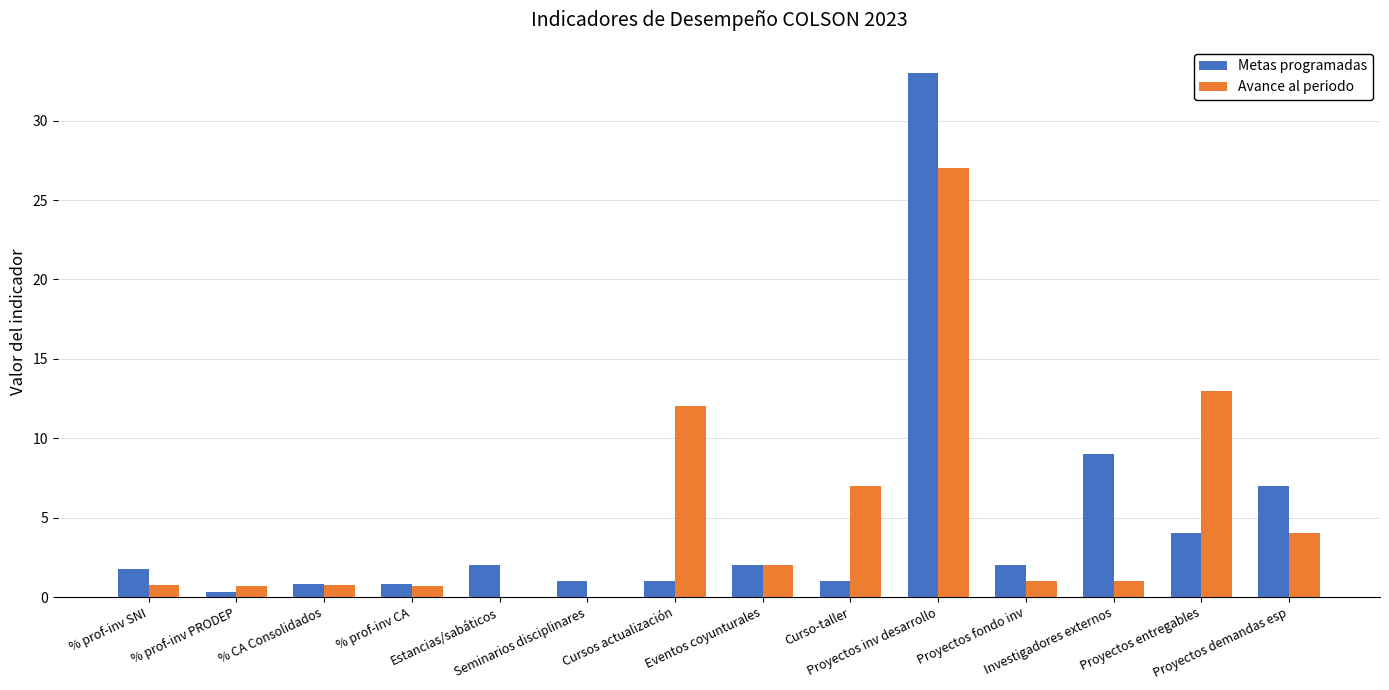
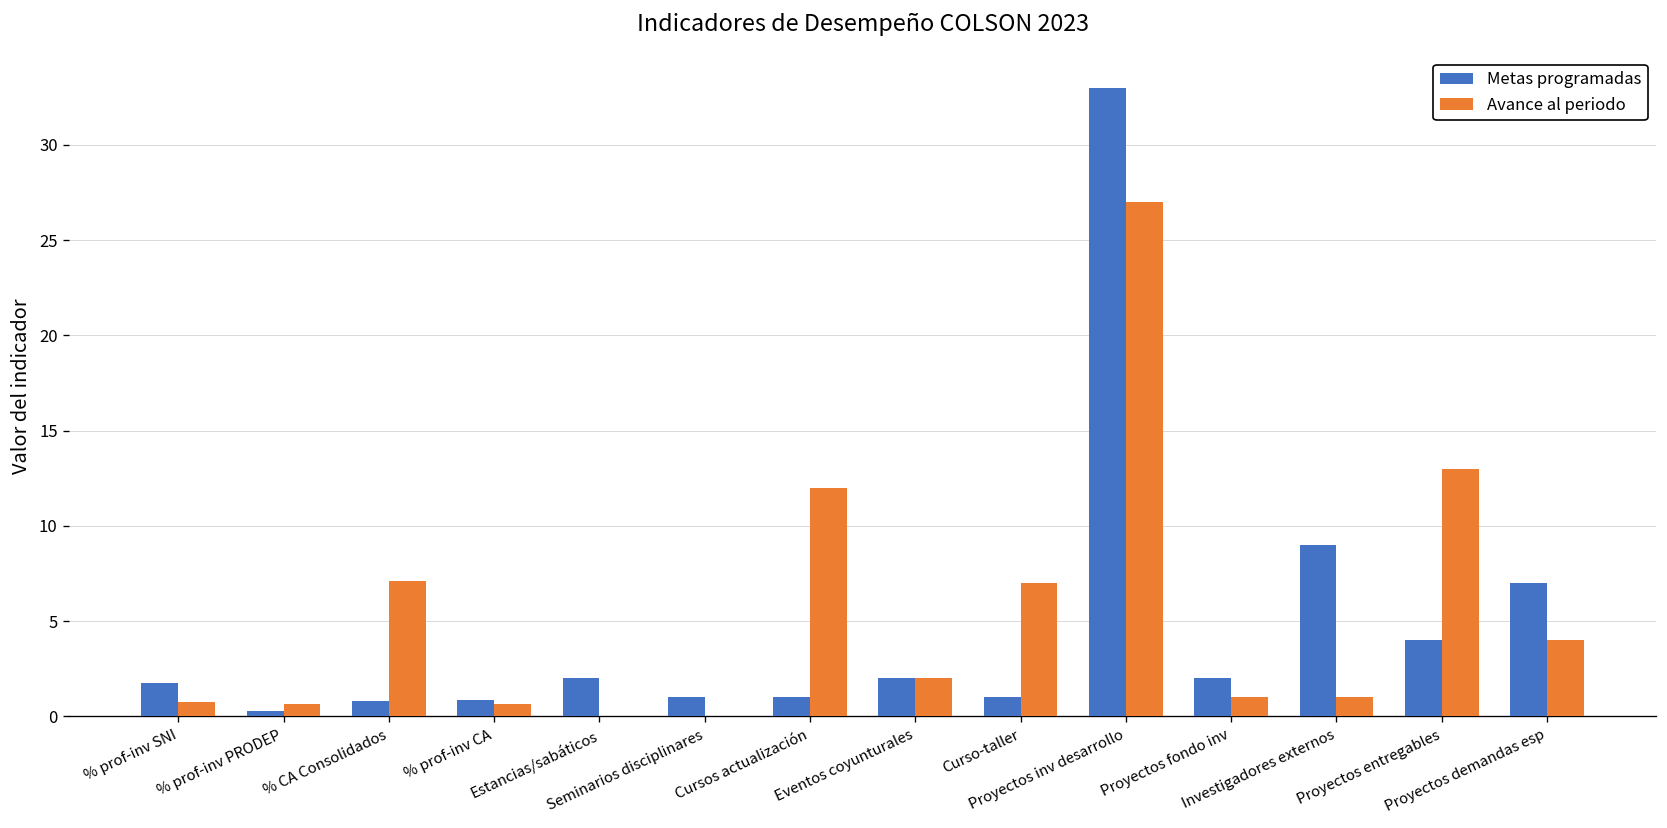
Avance al periodo, % CA Consolidados: 0.8 -> 7.1
